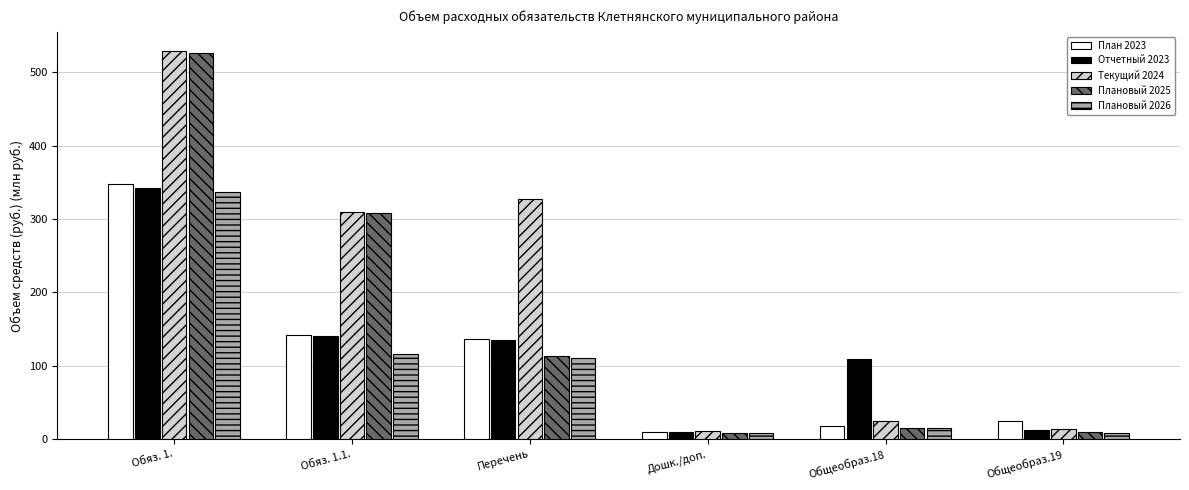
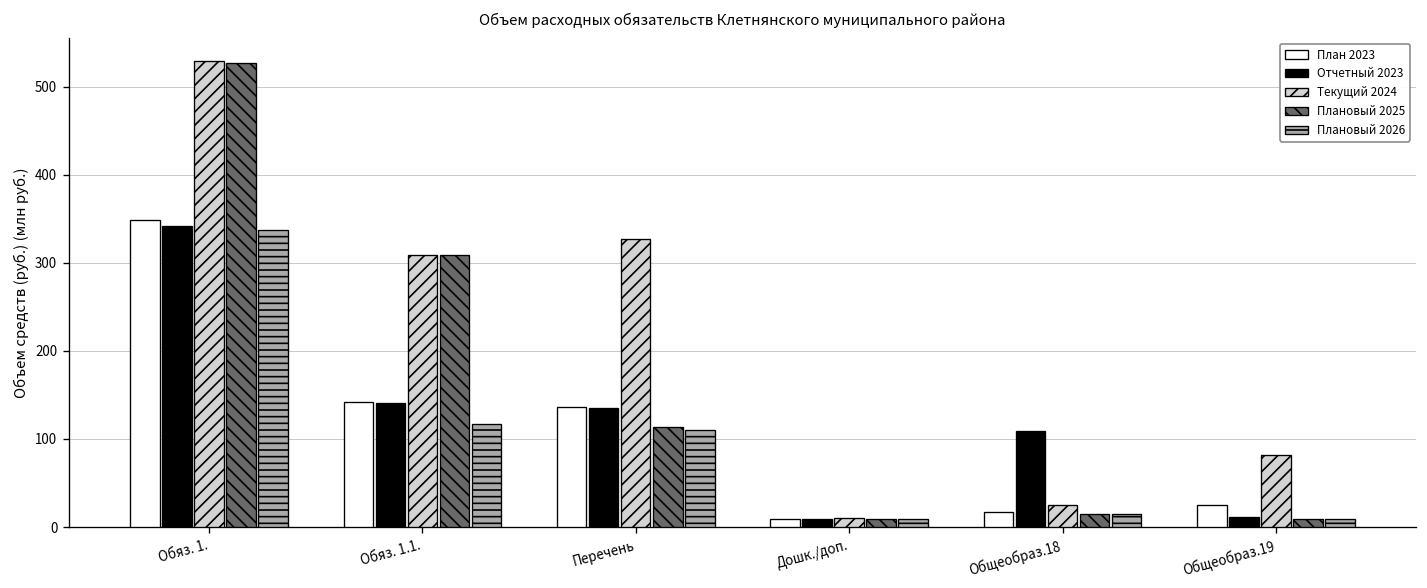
Текущий 2024, Общеобраз.19: 10 -> 80
